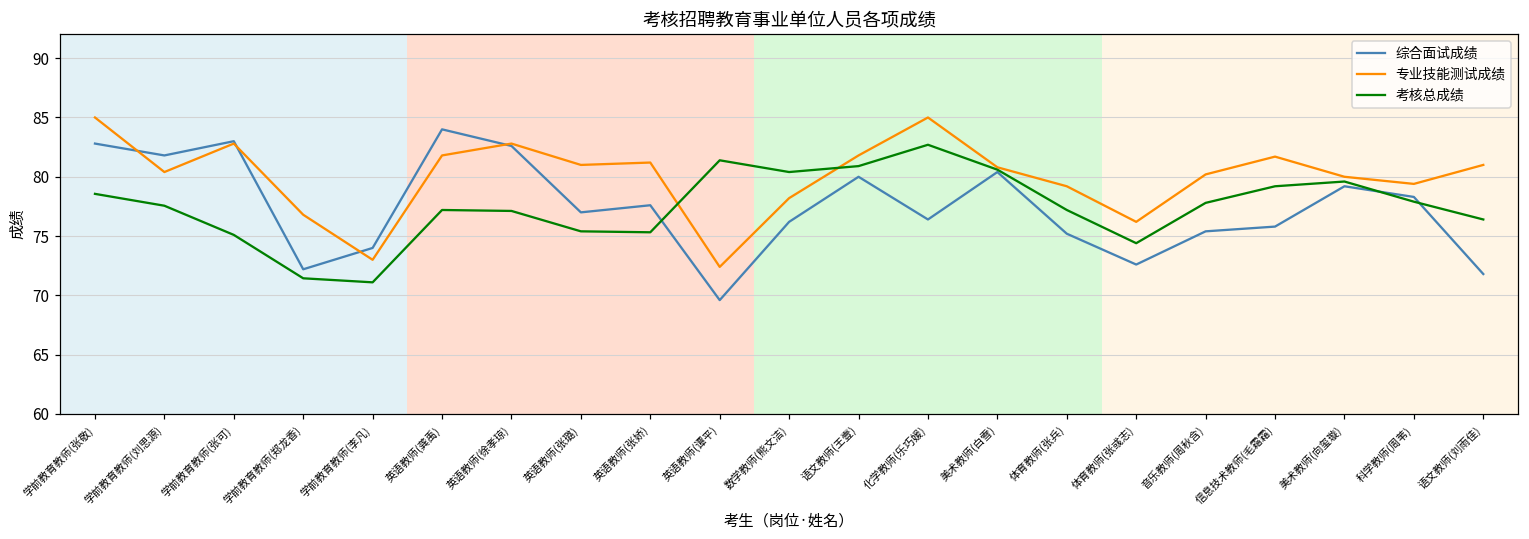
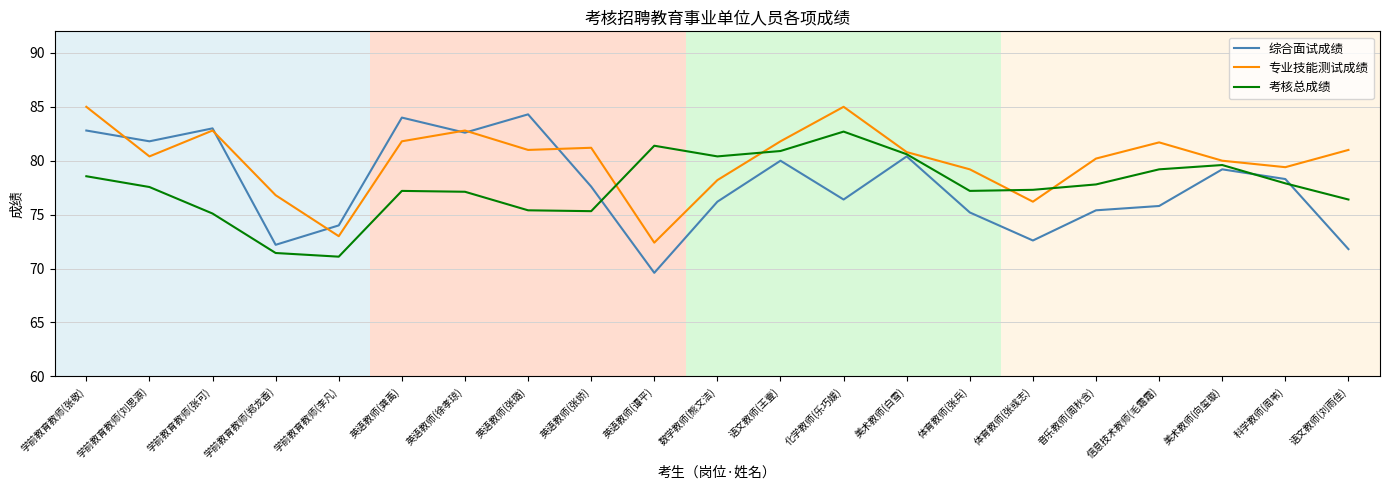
综合面试成绩, 英语教师(张璐): 77.0 -> 84.3
考核总成绩, 体育教师(张彧志): 74.4 -> 77.3
